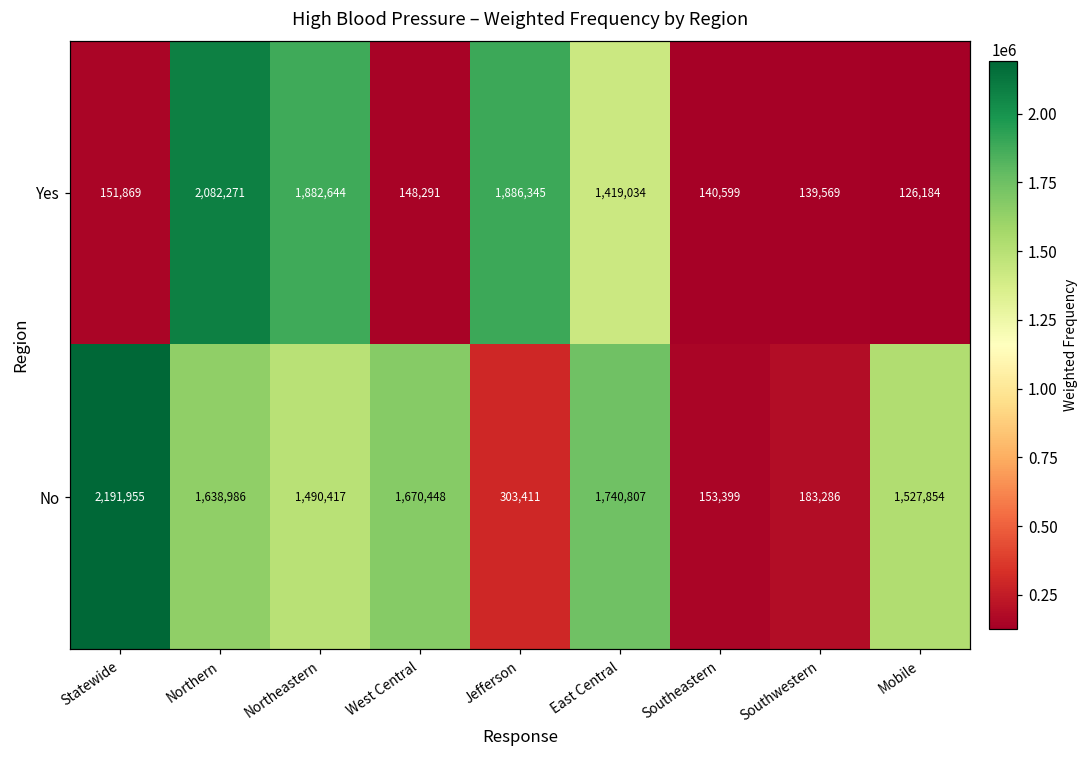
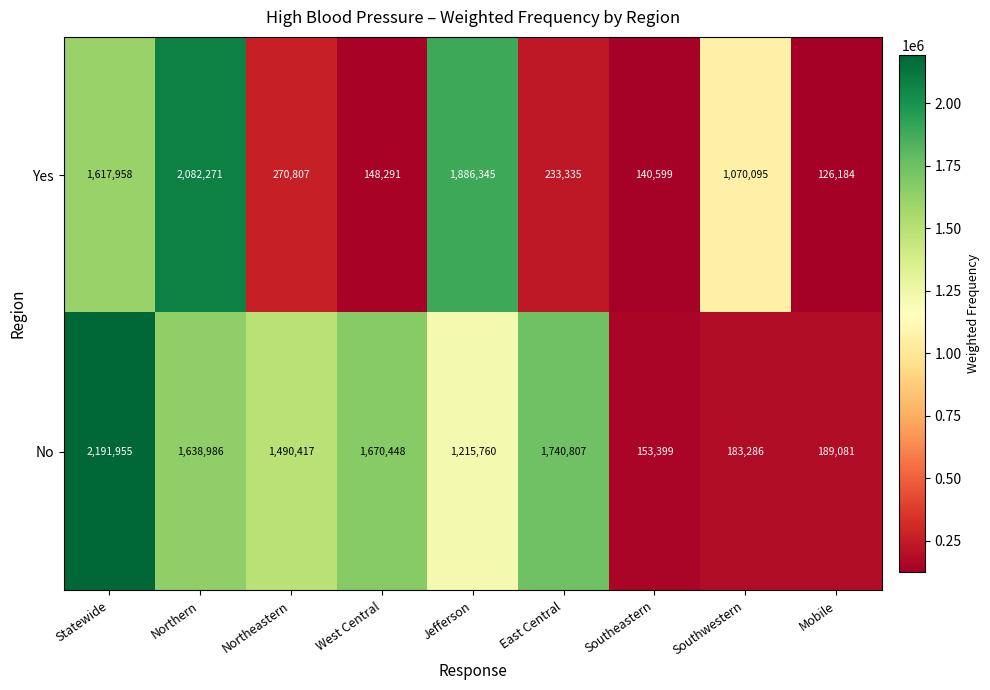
Yes, Statewide: 151,869 -> 1,617,958
Yes, Northeastern: 1,882,644 -> 270,807
Yes, East Central: 1,419,034 -> 233,335
Yes, Southwestern: 139,569 -> 1,070,095
No, Jefferson: 303,411 -> 1,215,760
No, Mobile: 1,527,854 -> 189,081
